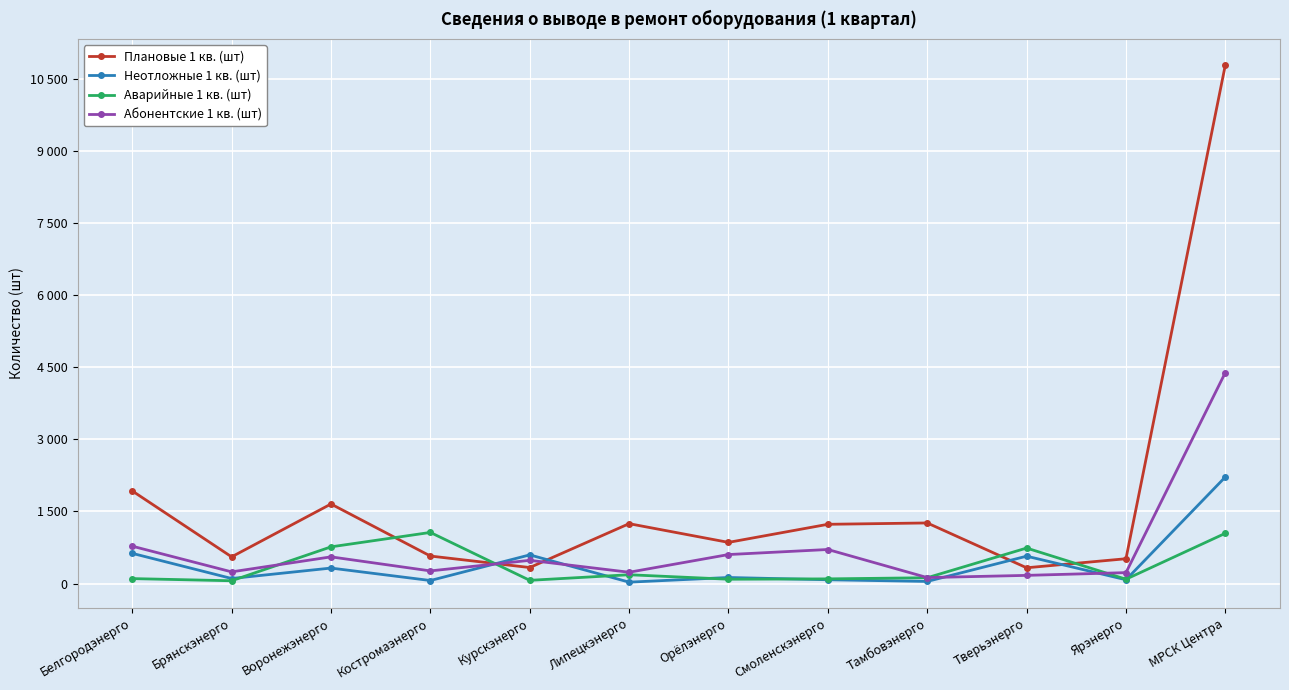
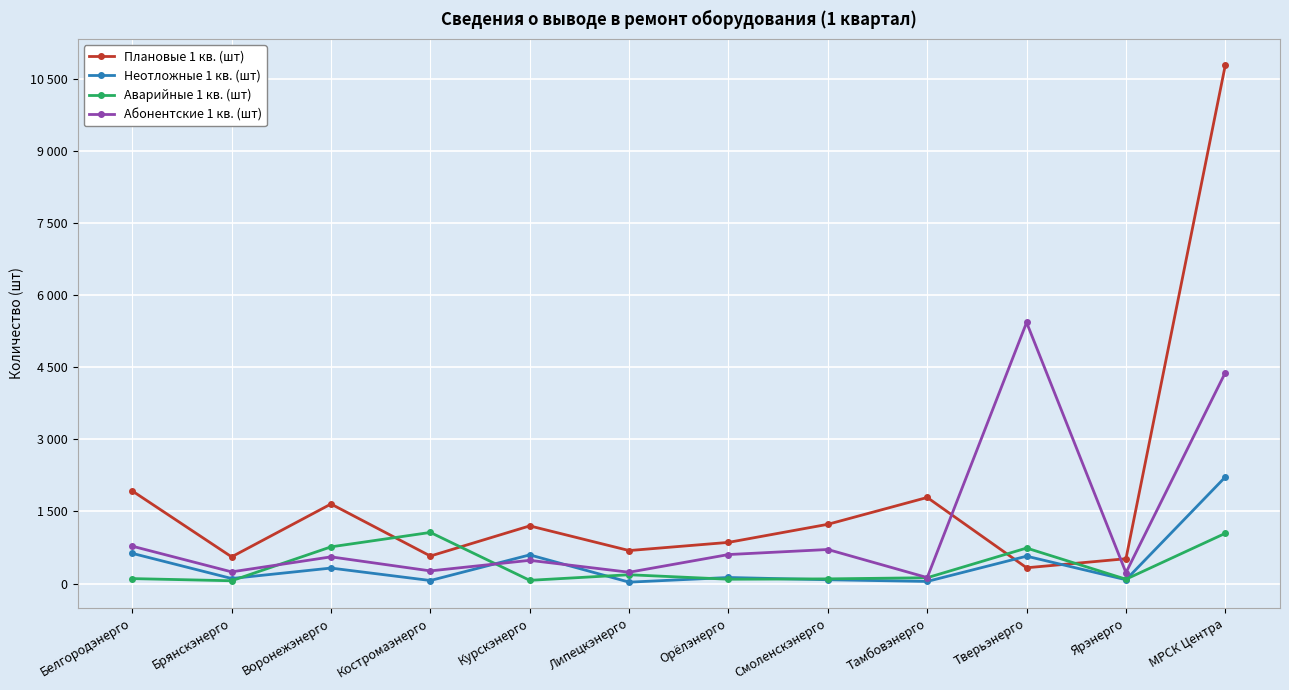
Плановые 1 кв. (шт), Курскэнерго: 300 -> 1200
Плановые 1 кв. (шт), Липецкэнерго: 1200 -> 700
Плановые 1 кв. (шт), Тамбовэнерго: 1300 -> 1800
Абонентские 1 кв. (шт), Тверьэнерго: 200 -> 5400
